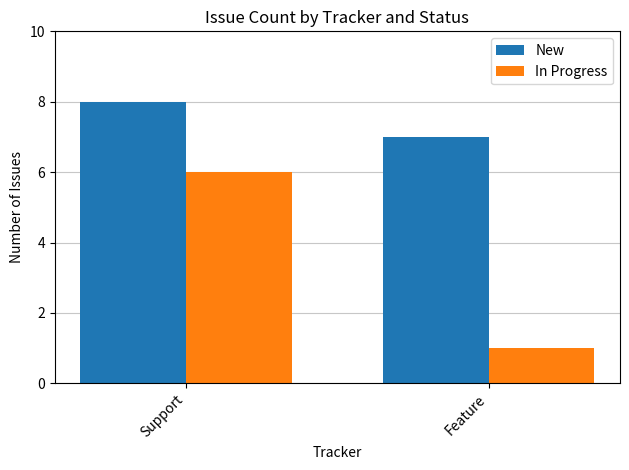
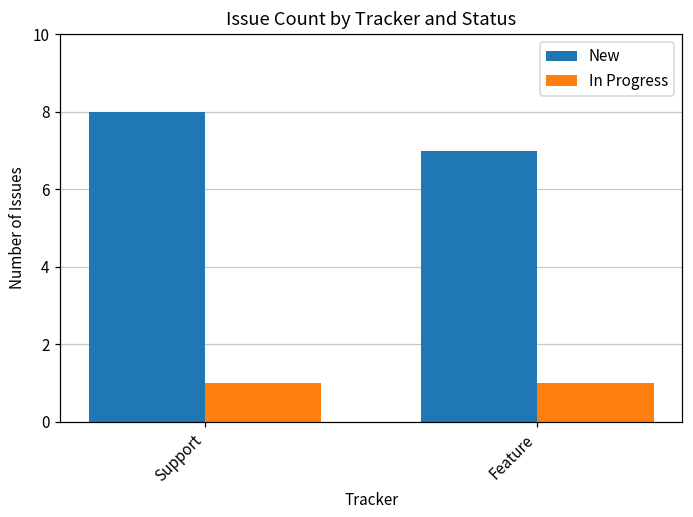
In Progress, Support: 6 -> 1
